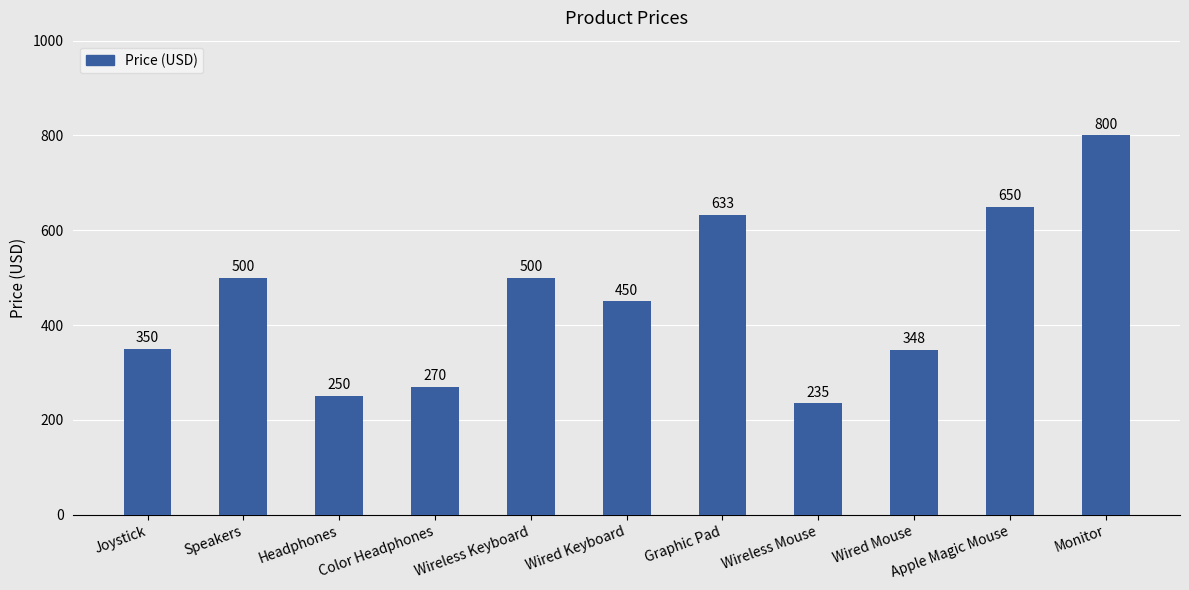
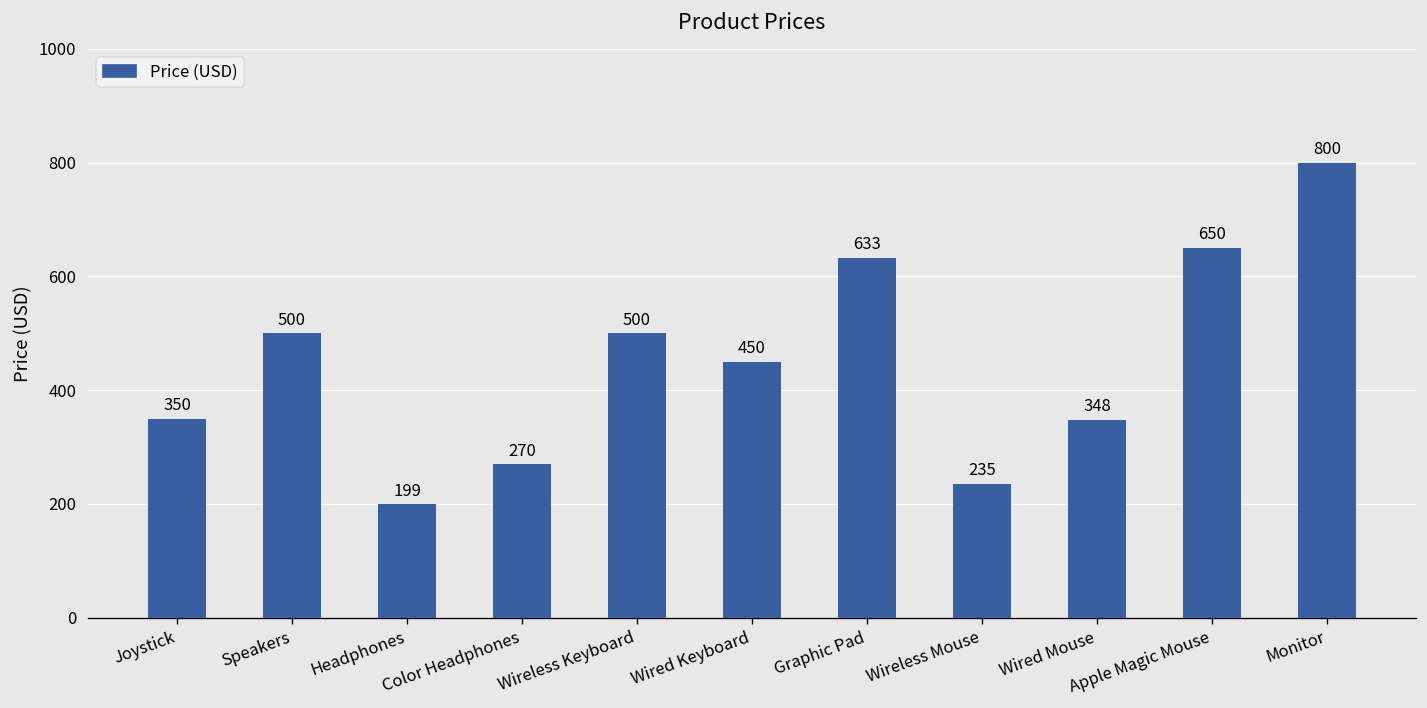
Headphones: 250 -> 199
